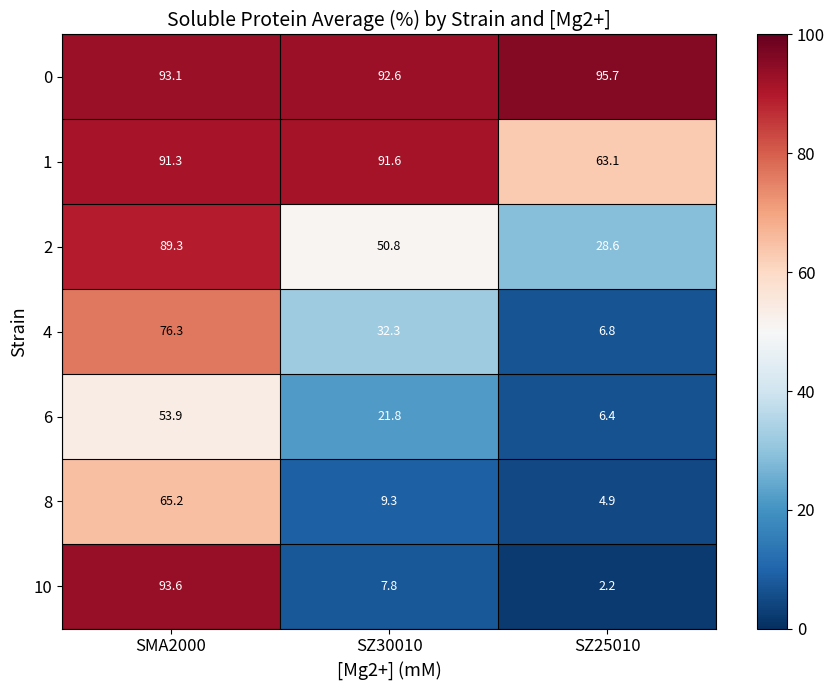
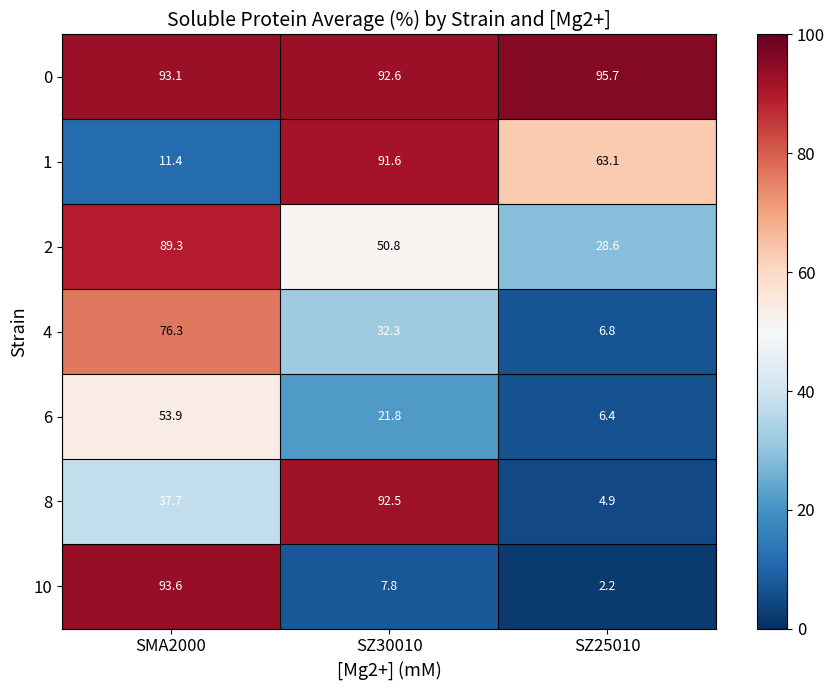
1, SMA2000: 91.3 -> 11.4
8, SMA2000: 65.2 -> 37.7
8, SZ30010: 9.3 -> 92.5
